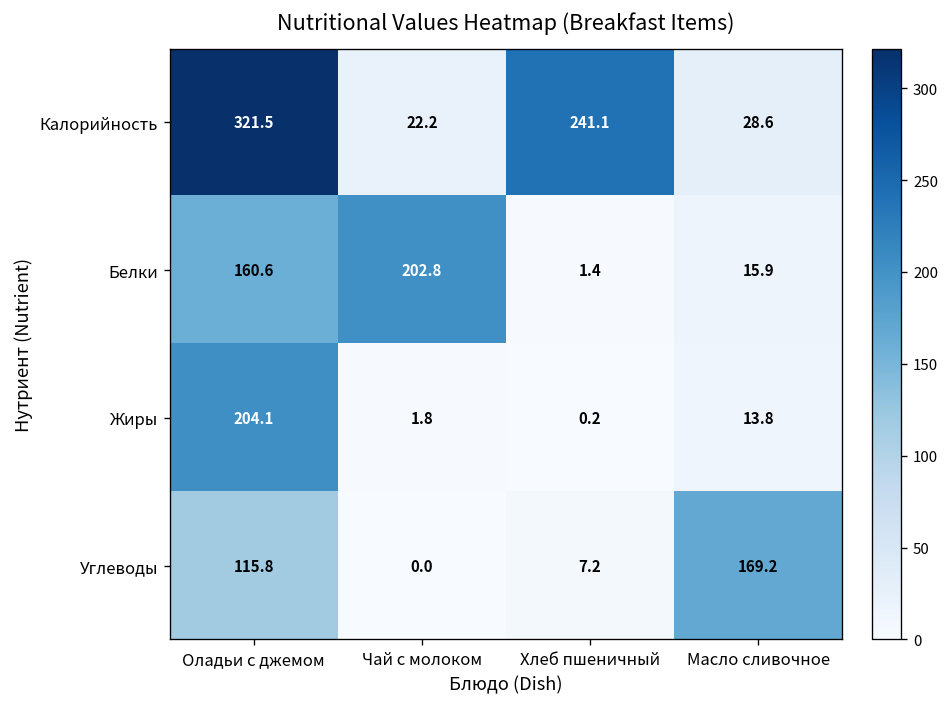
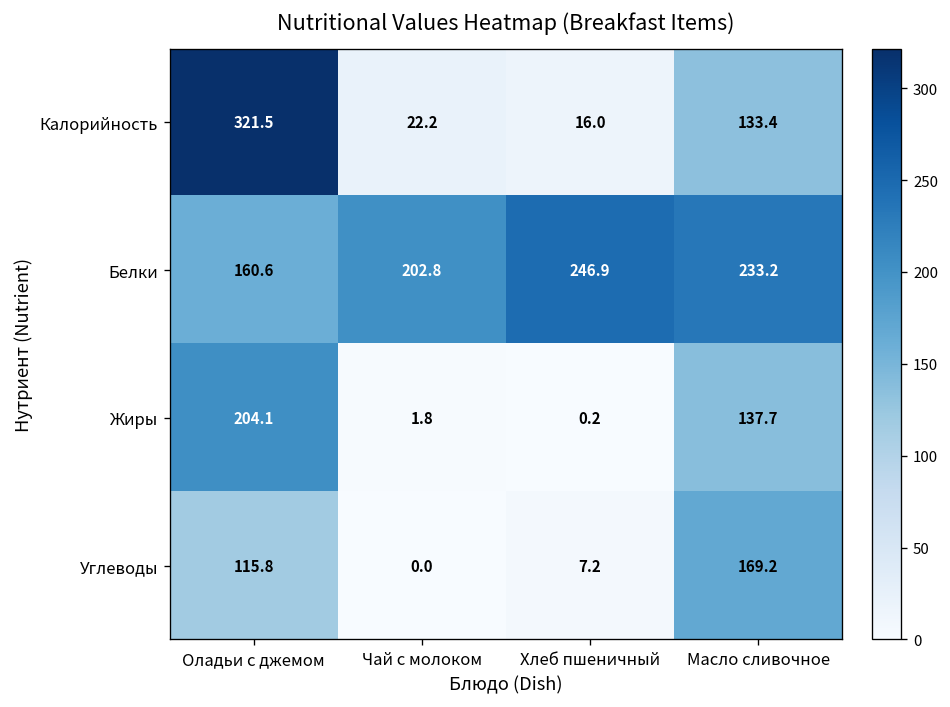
Калорийность, Хлеб пшеничный: 241.1 -> 16.0
Калорийность, Масло сливочное: 28.6 -> 133.4
Белки, Хлеб пшеничный: 1.4 -> 246.9
Белки, Масло сливочное: 15.9 -> 233.2
Жиры, Масло сливочное: 13.8 -> 137.7
